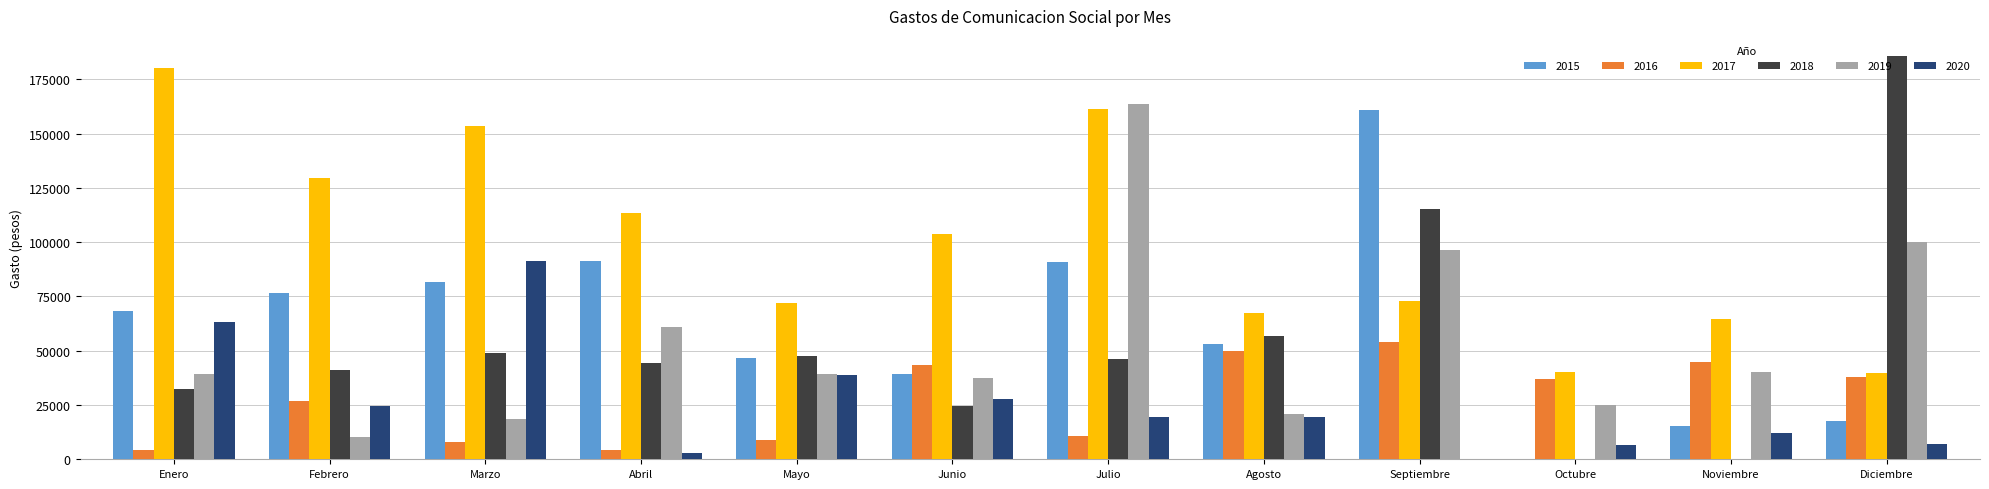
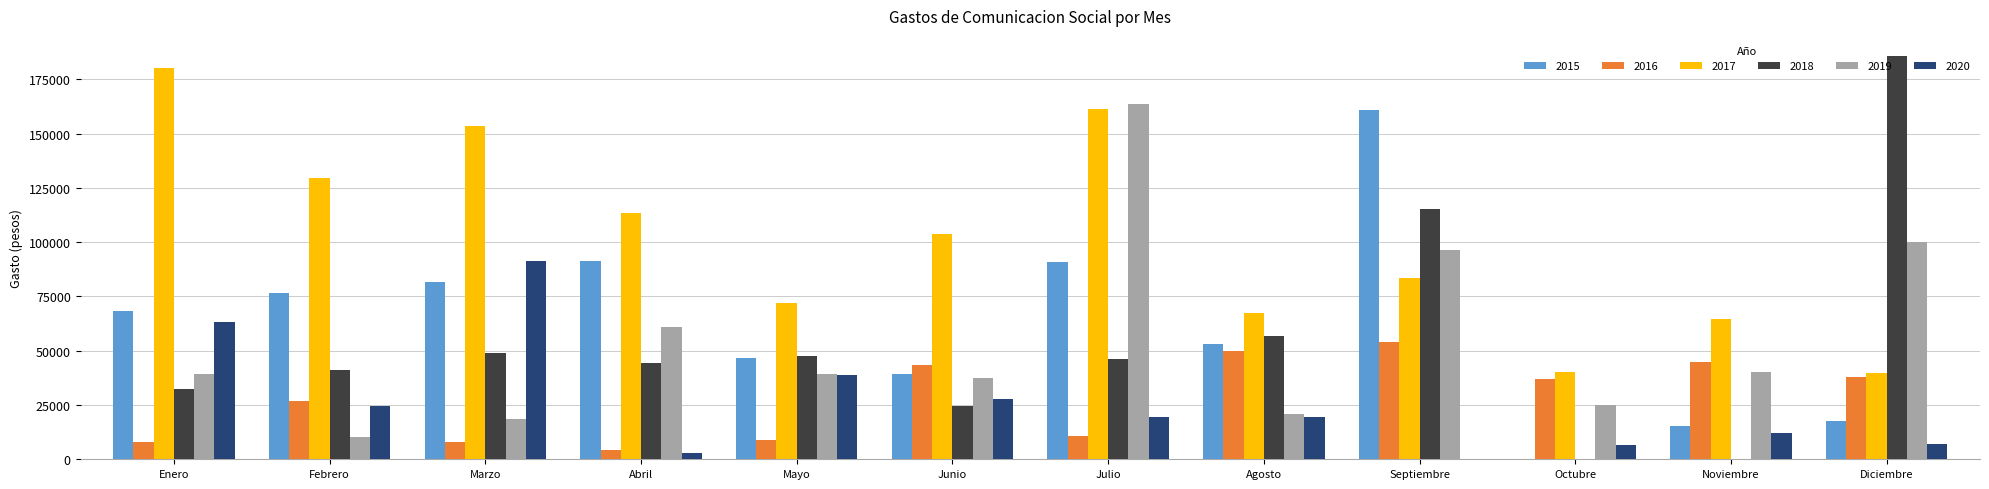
2016, Enero: 4000 -> 8000
2017, Septiembre: 73000 -> 84000
